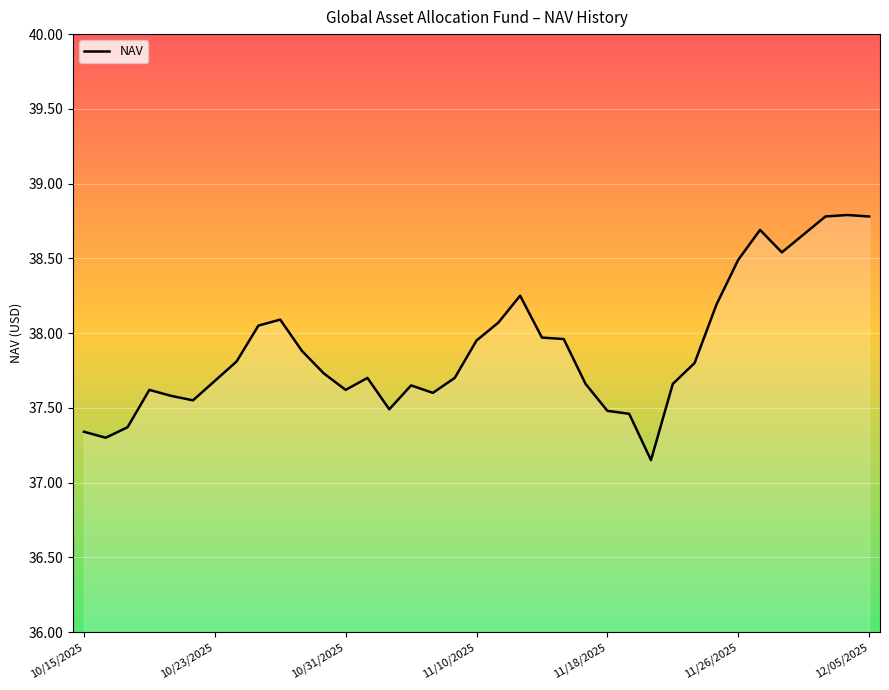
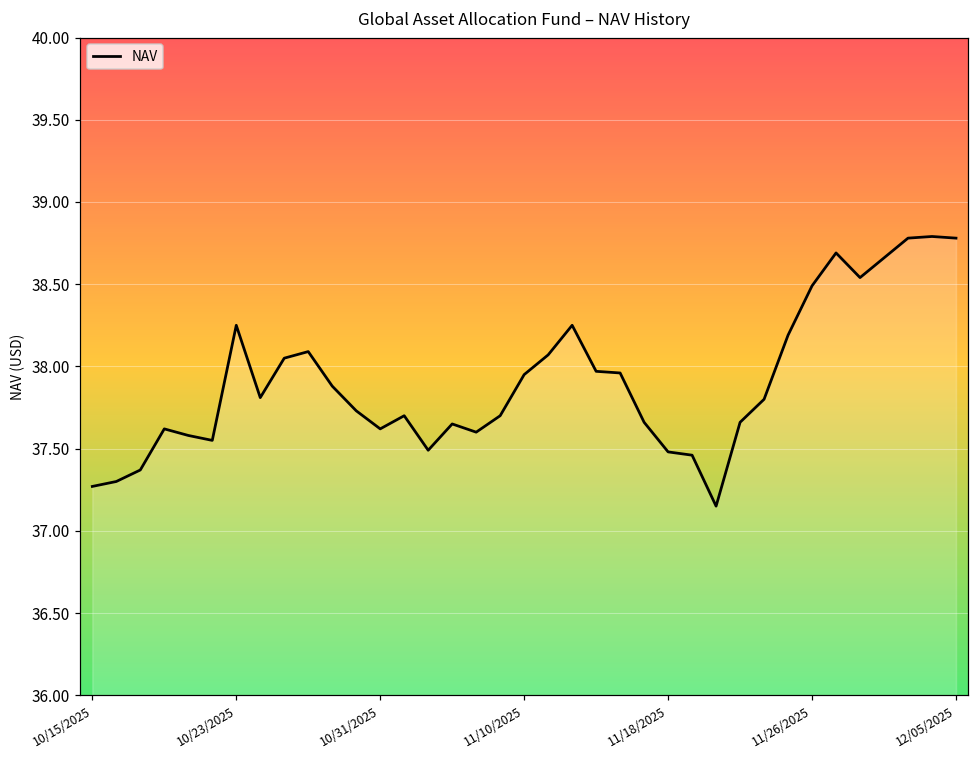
10/15/2025: 37.34 -> 37.27
10/23/2025: 37.68 -> 38.25
